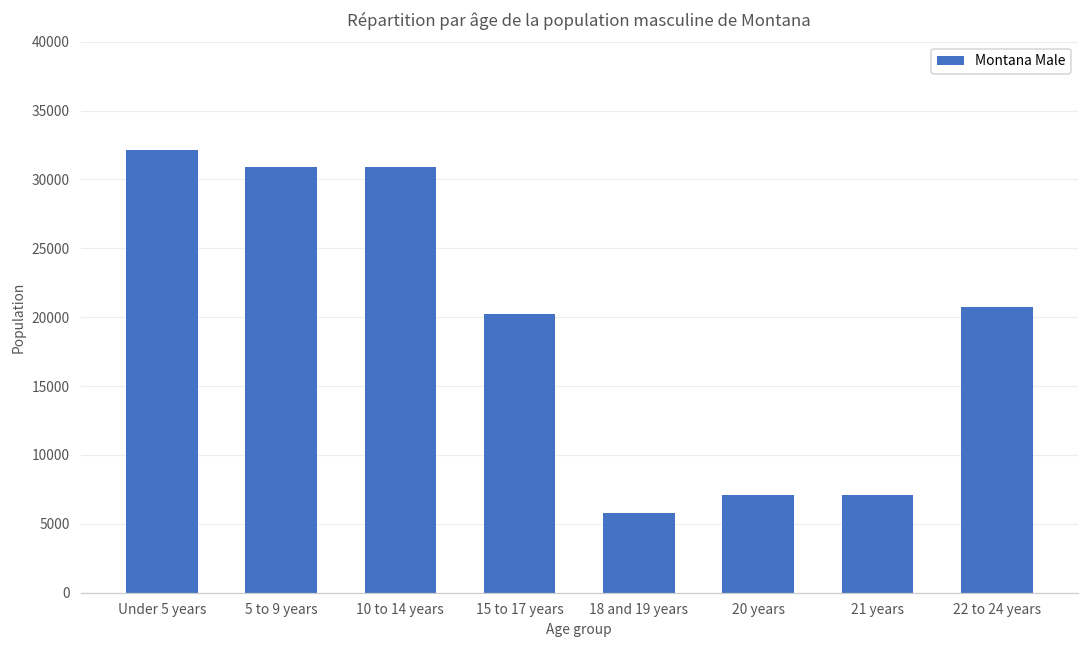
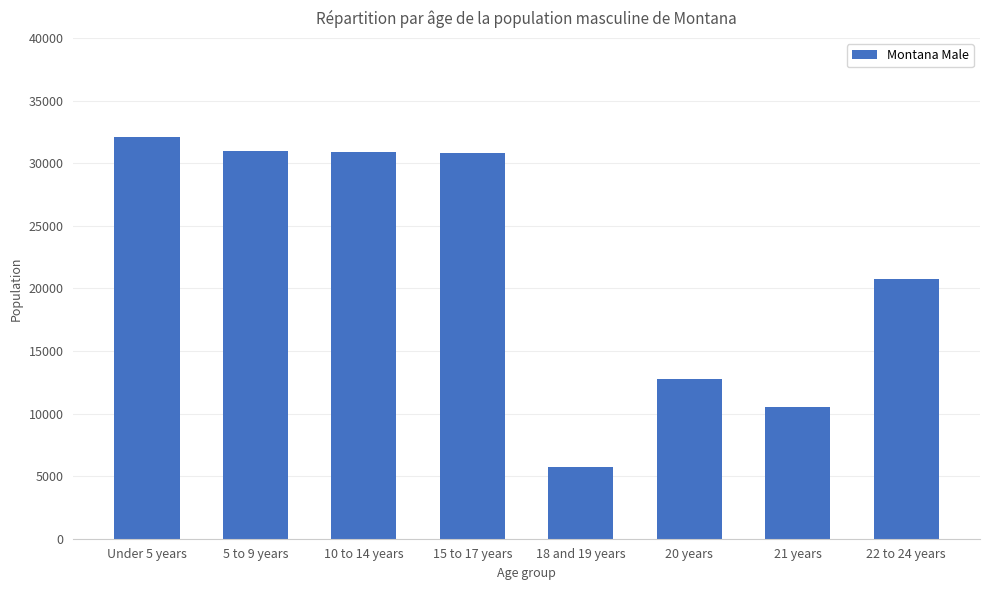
15 to 17 years: 20200 -> 30800
20 years: 7100 -> 12800
21 years: 7100 -> 10600
